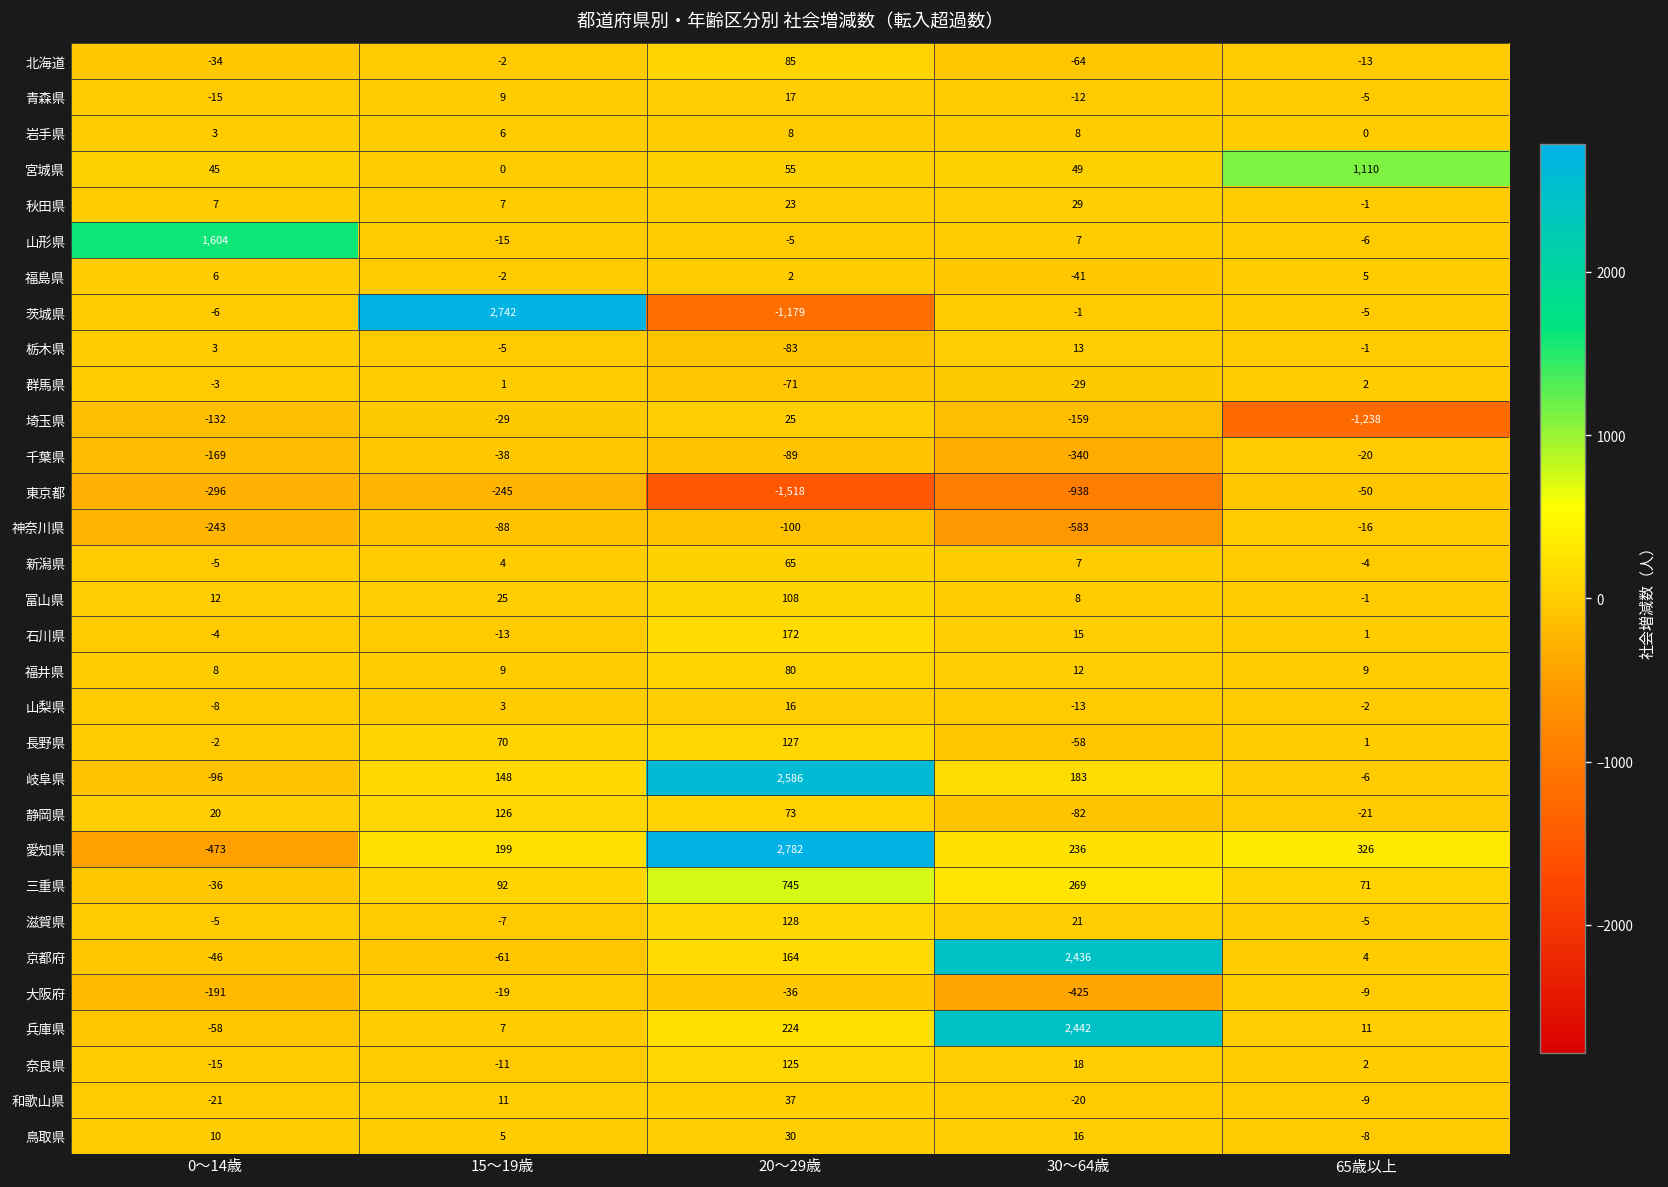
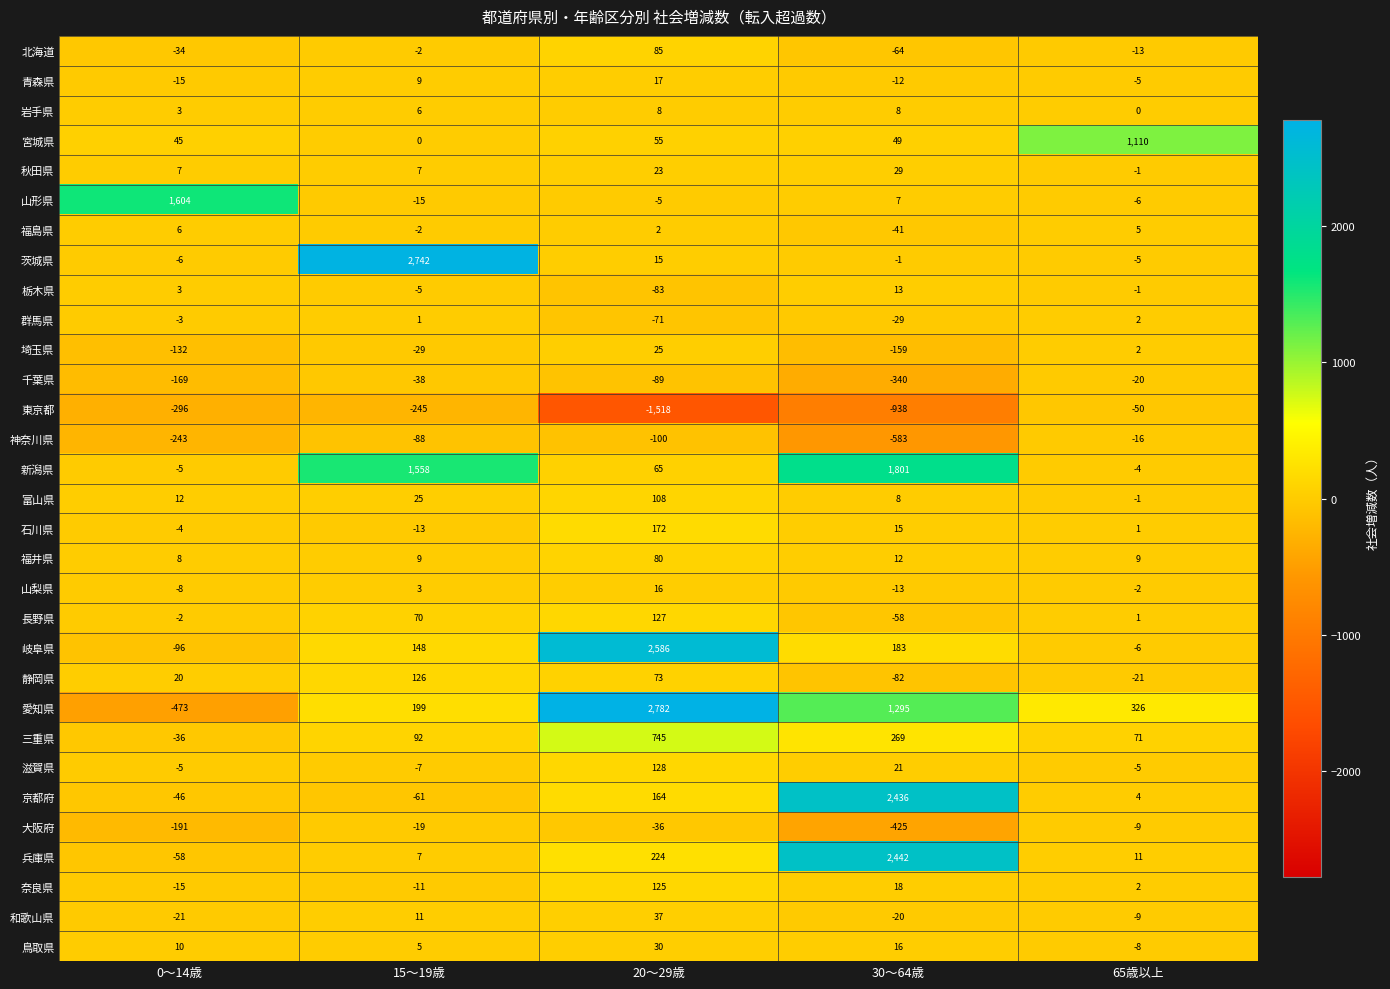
茨城県, 20〜29歳: -1,179 -> 15
埼玉県, 65歳以上: -1,238 -> 2
新潟県, 15〜19歳: 4 -> 1,558
新潟県, 30〜64歳: 7 -> 1,801
愛知県, 30〜64歳: 236 -> 1,295
